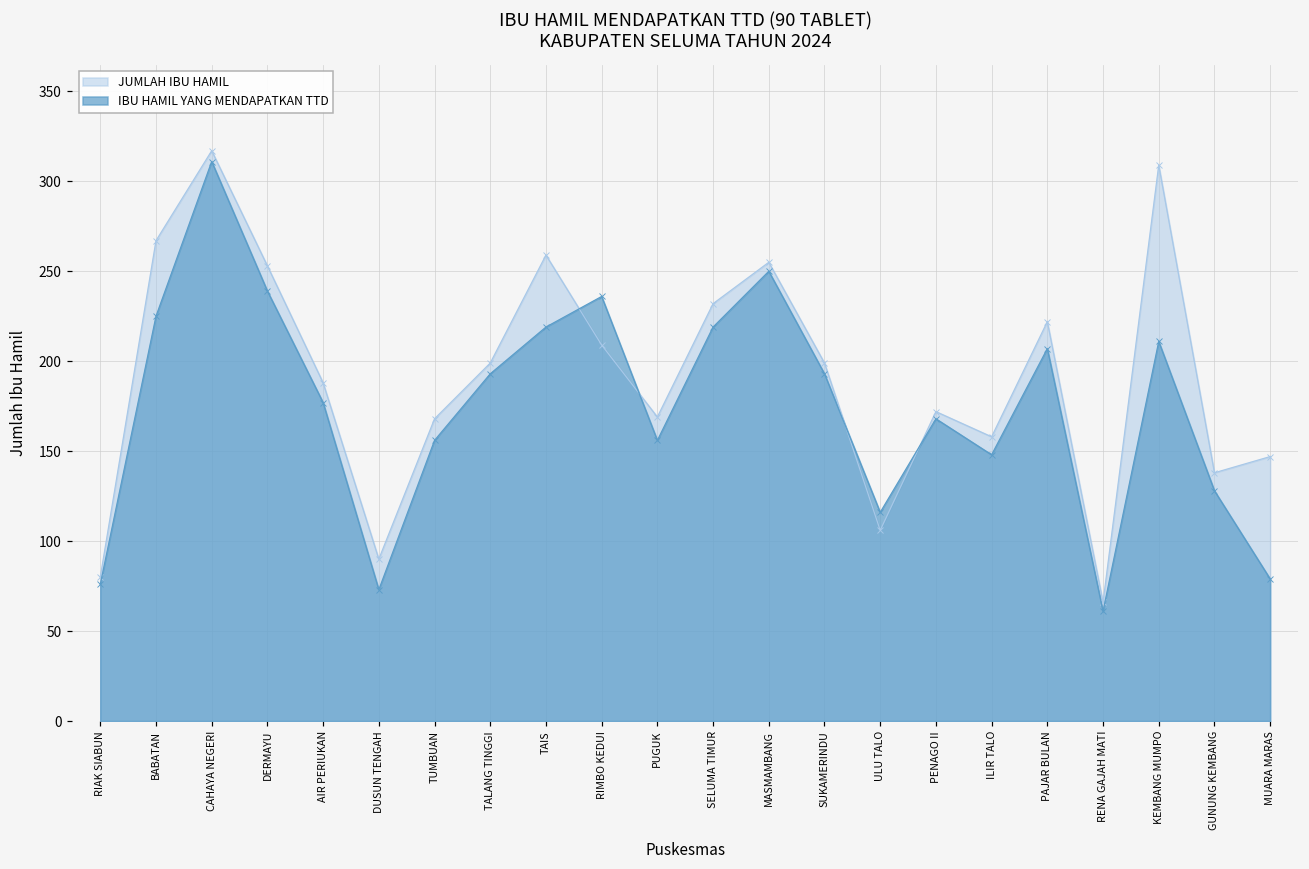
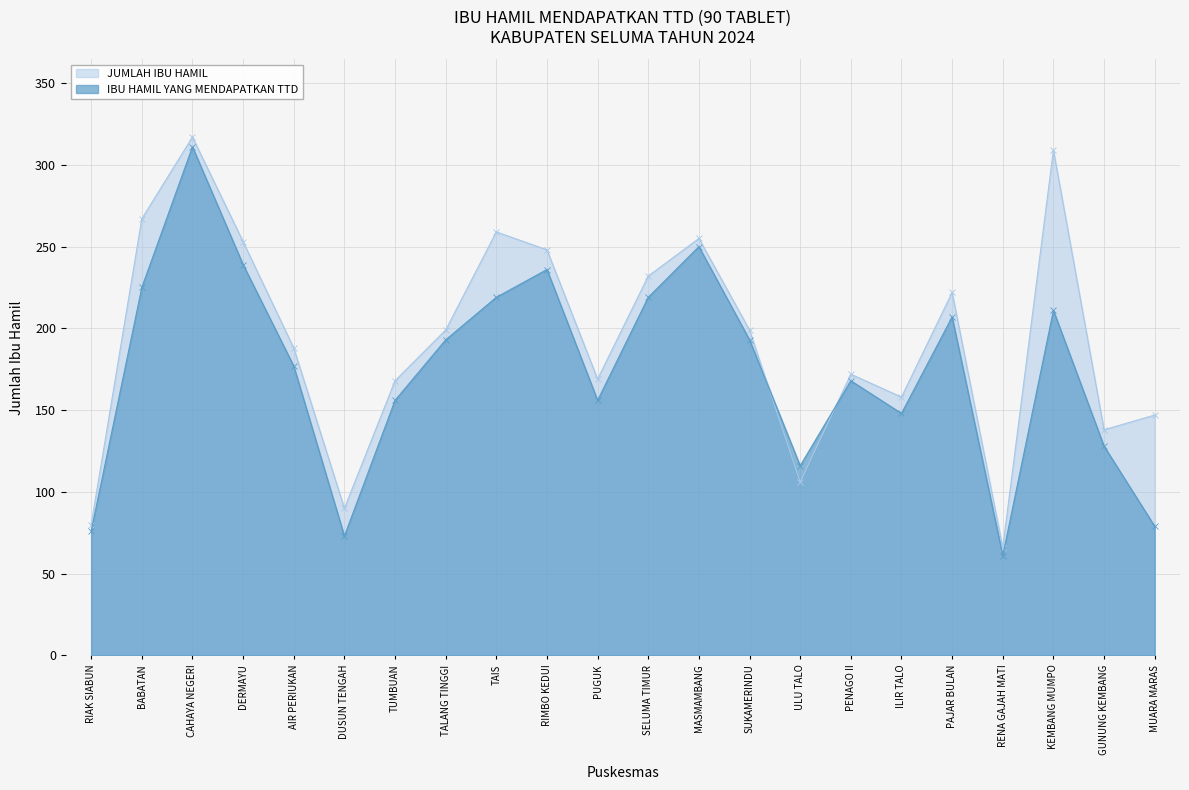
JUMLAH IBU HAMIL, RIMBO KEDUI: 209 -> 248
